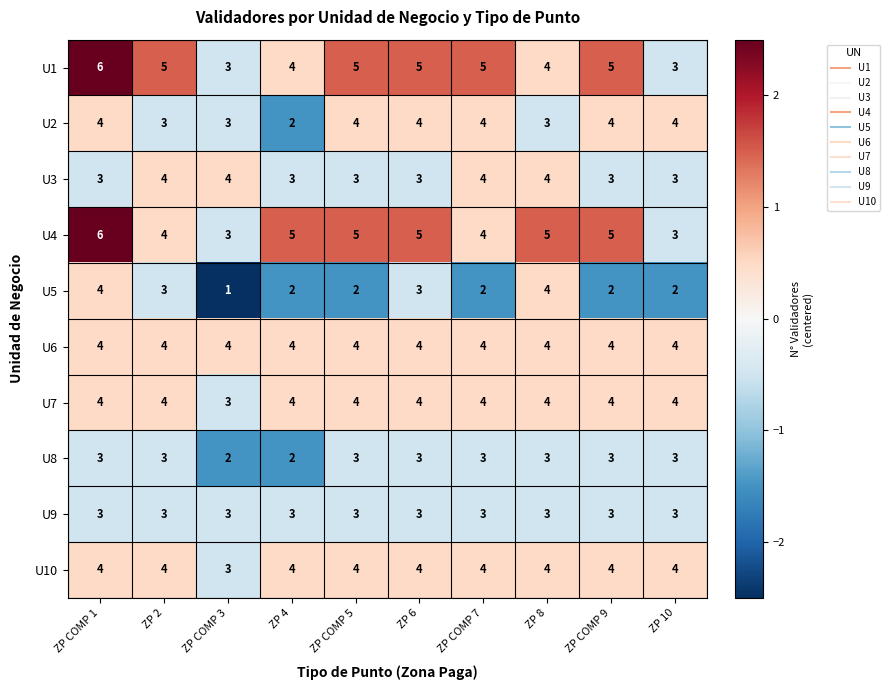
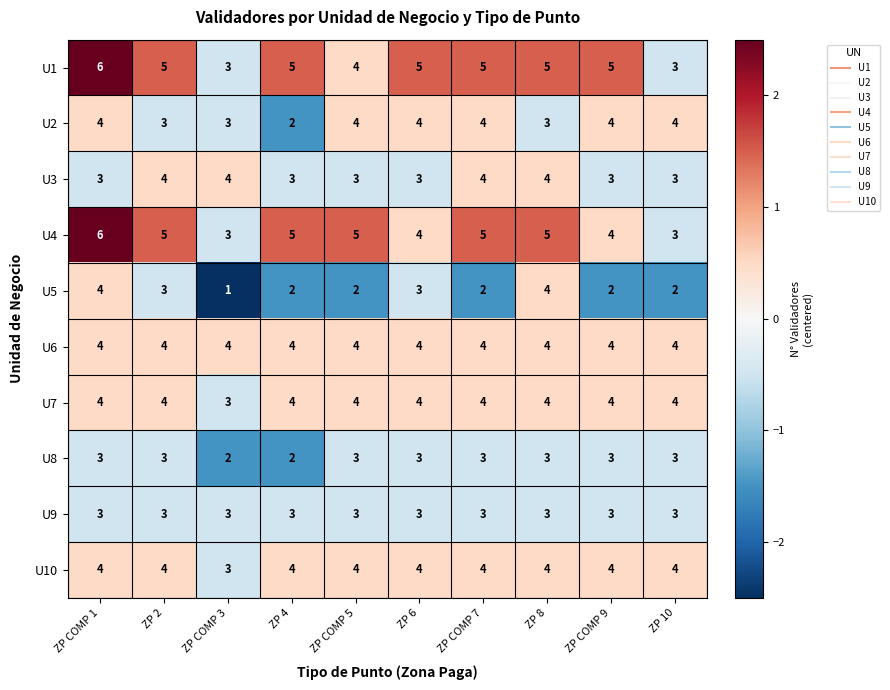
U1, ZP 4: 4 -> 5
U1, ZP COMP 5: 5 -> 4
U1, ZP 8: 4 -> 5
U4, ZP 2: 4 -> 5
U4, ZP 6: 5 -> 4
U4, ZP COMP 7: 4 -> 5
U4, ZP COMP 9: 5 -> 4
